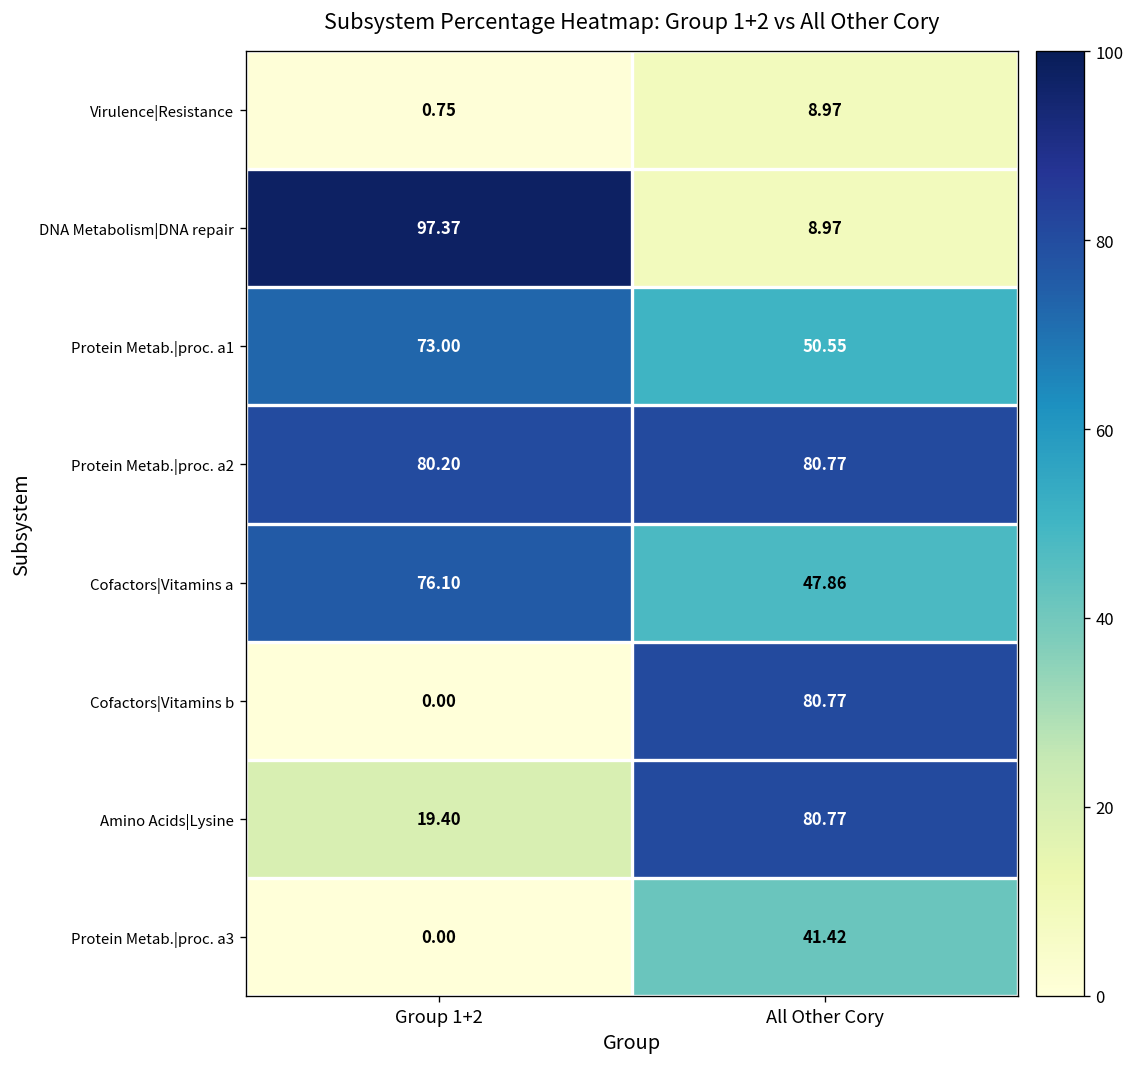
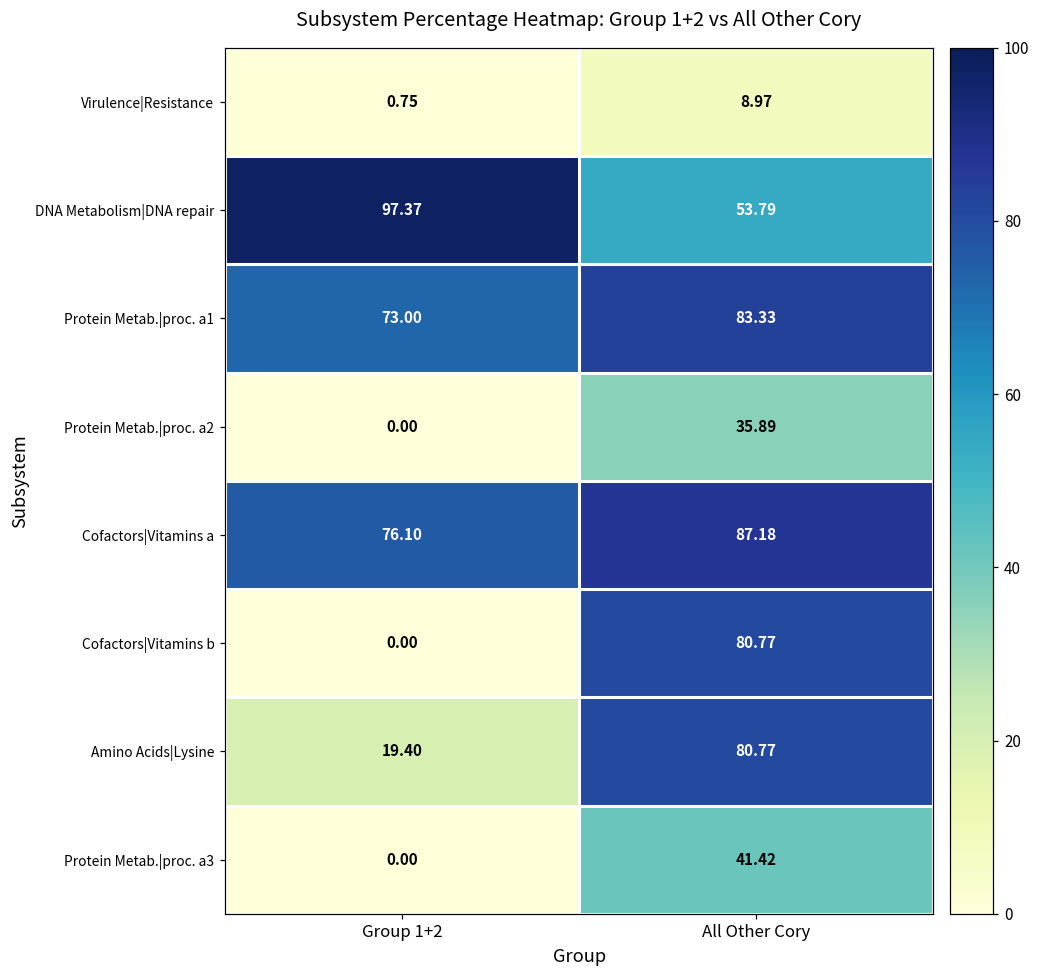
DNA Metabolism|DNA repair, All Other Cory: 8.97 -> 53.79
Protein Metab.|proc. a1, All Other Cory: 50.55 -> 83.33
Protein Metab.|proc. a2, Group 1+2: 80.20 -> 0.00
Protein Metab.|proc. a2, All Other Cory: 80.77 -> 35.89
Cofactors|Vitamins a, All Other Cory: 47.86 -> 87.18
